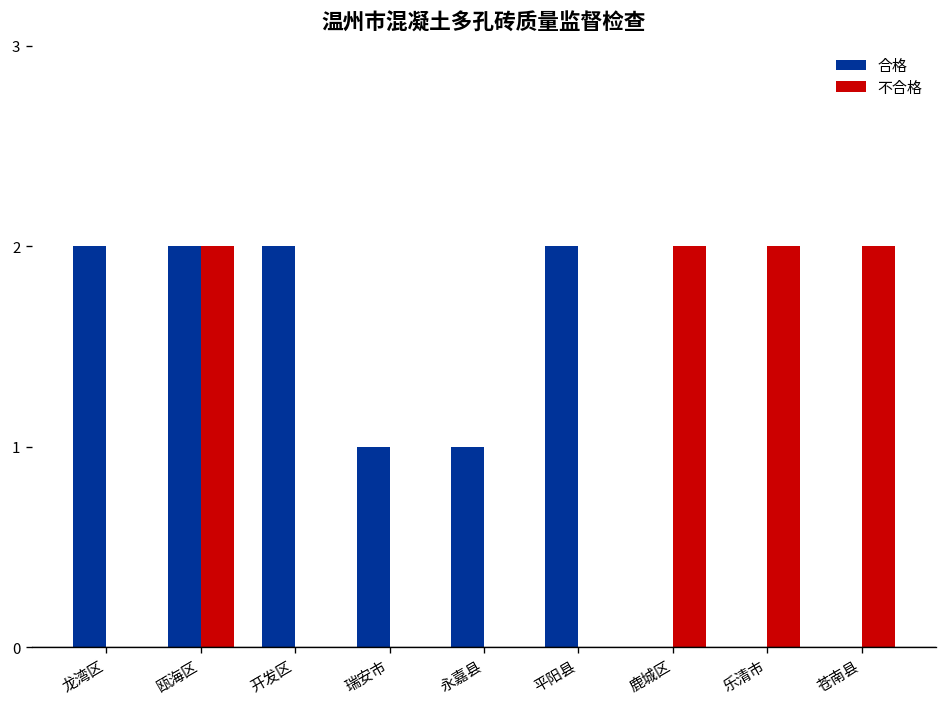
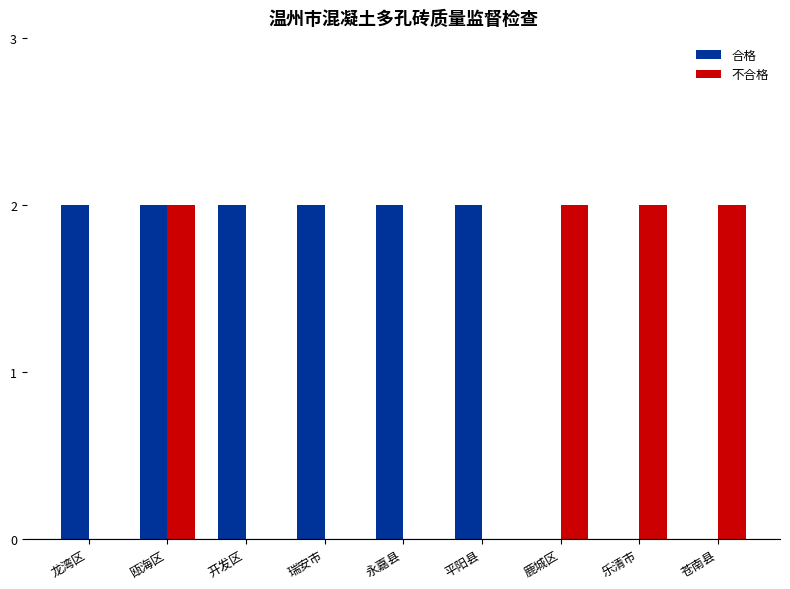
合格, 瑞安市: 1 -> 2
合格, 永嘉县: 1 -> 2
